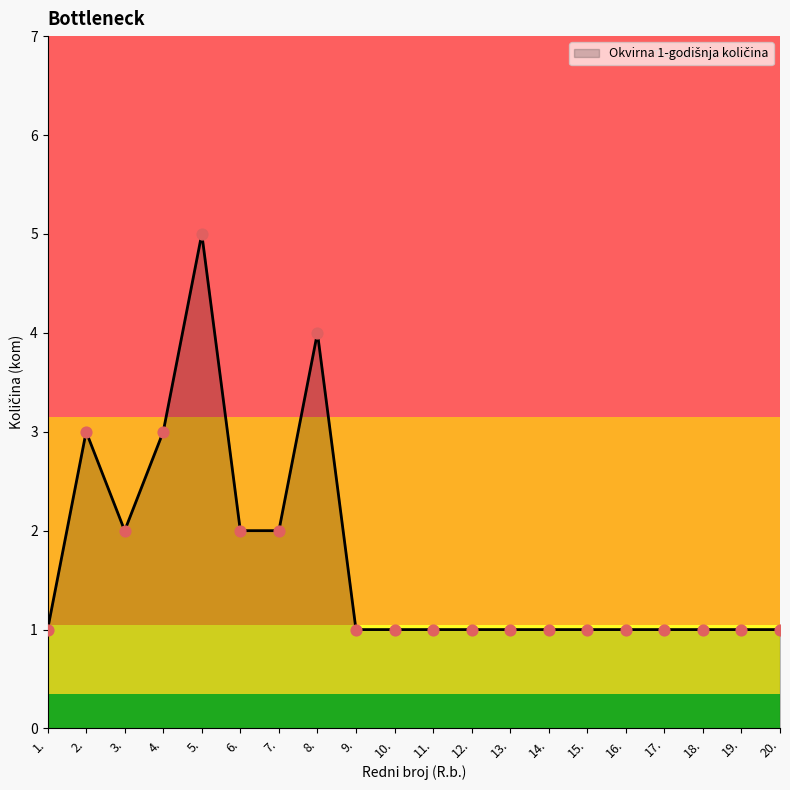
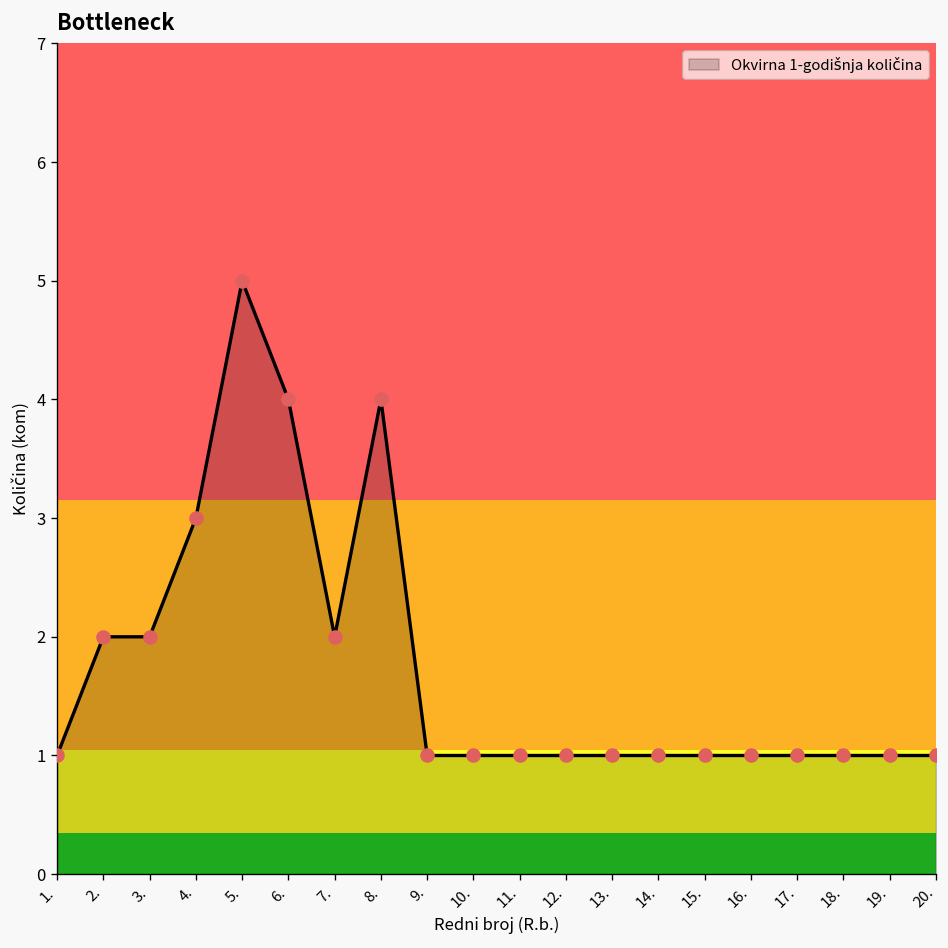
2.: 3 -> 2
6.: 2 -> 4
